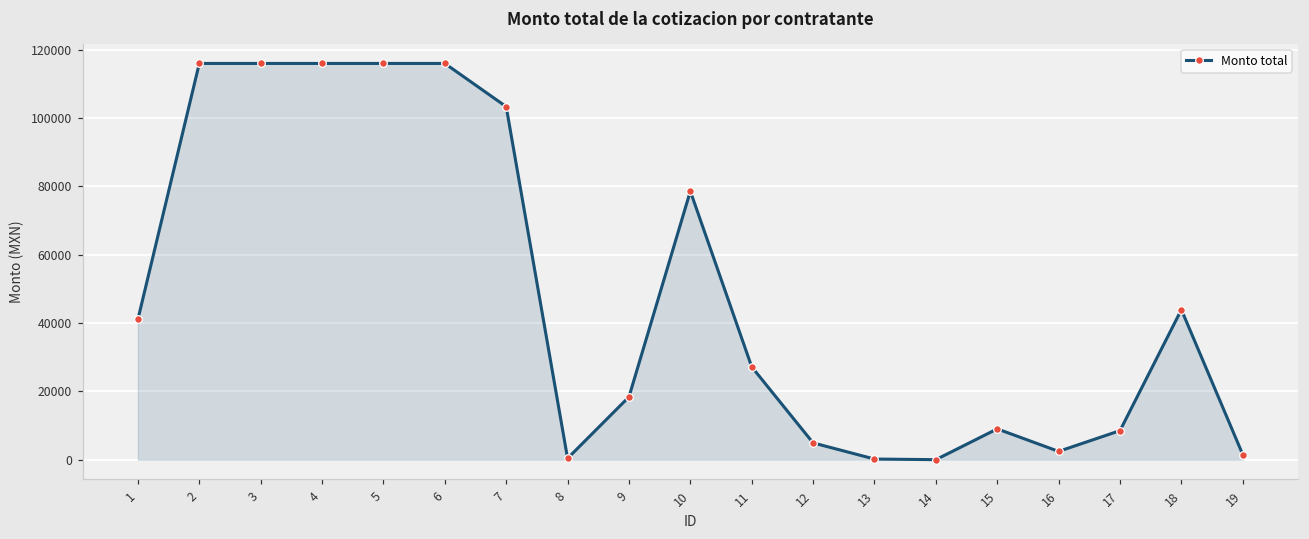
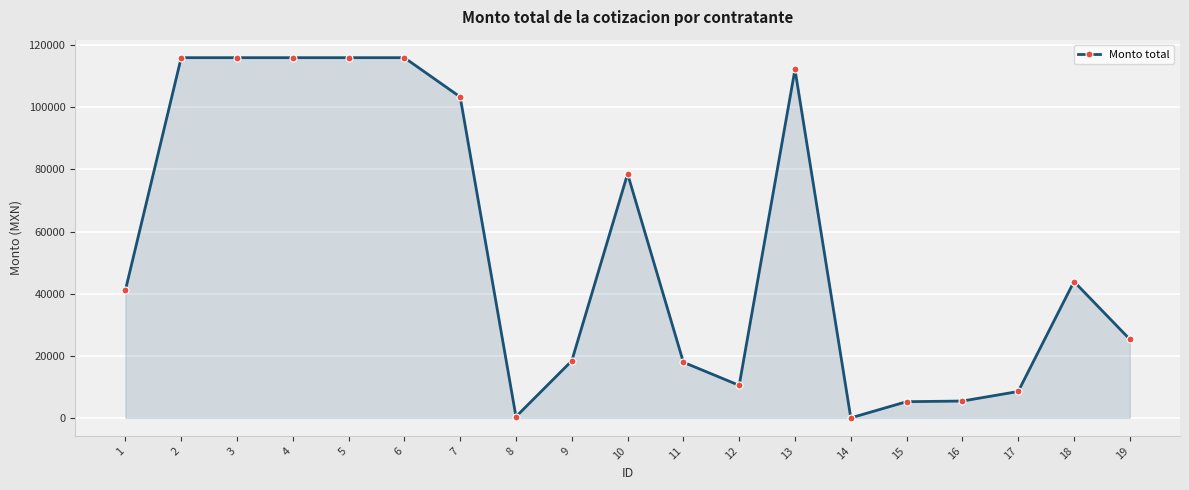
11: 27000 -> 18000
12: 5000 -> 10000
13: 0 -> 112000
15: 9000 -> 5000
16: 2000 -> 5000
19: 1000 -> 25000
